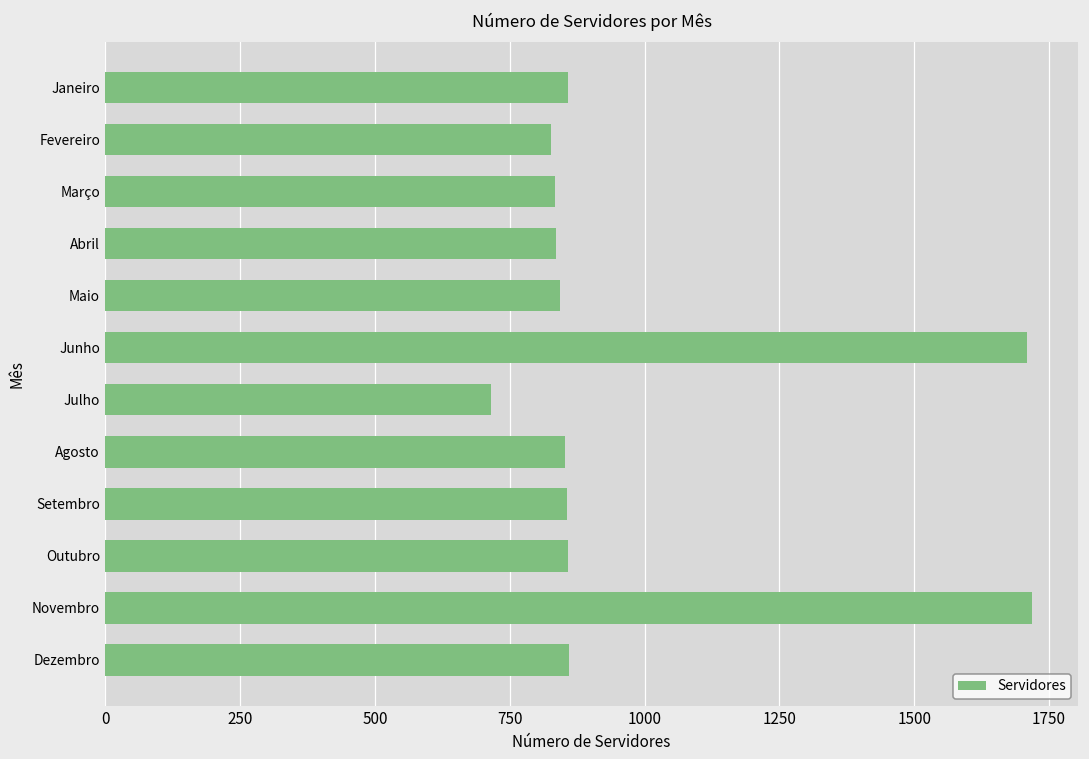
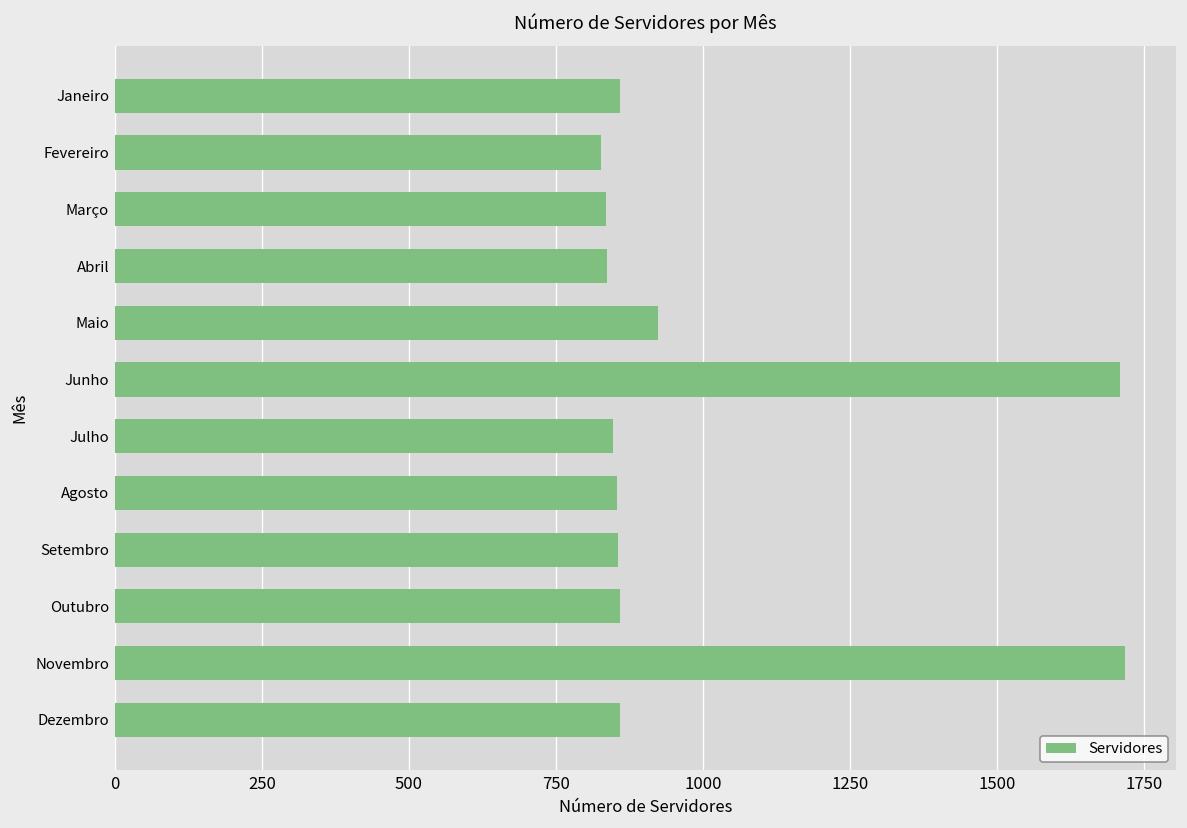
Maio: 840 -> 920
Julho: 720 -> 850
